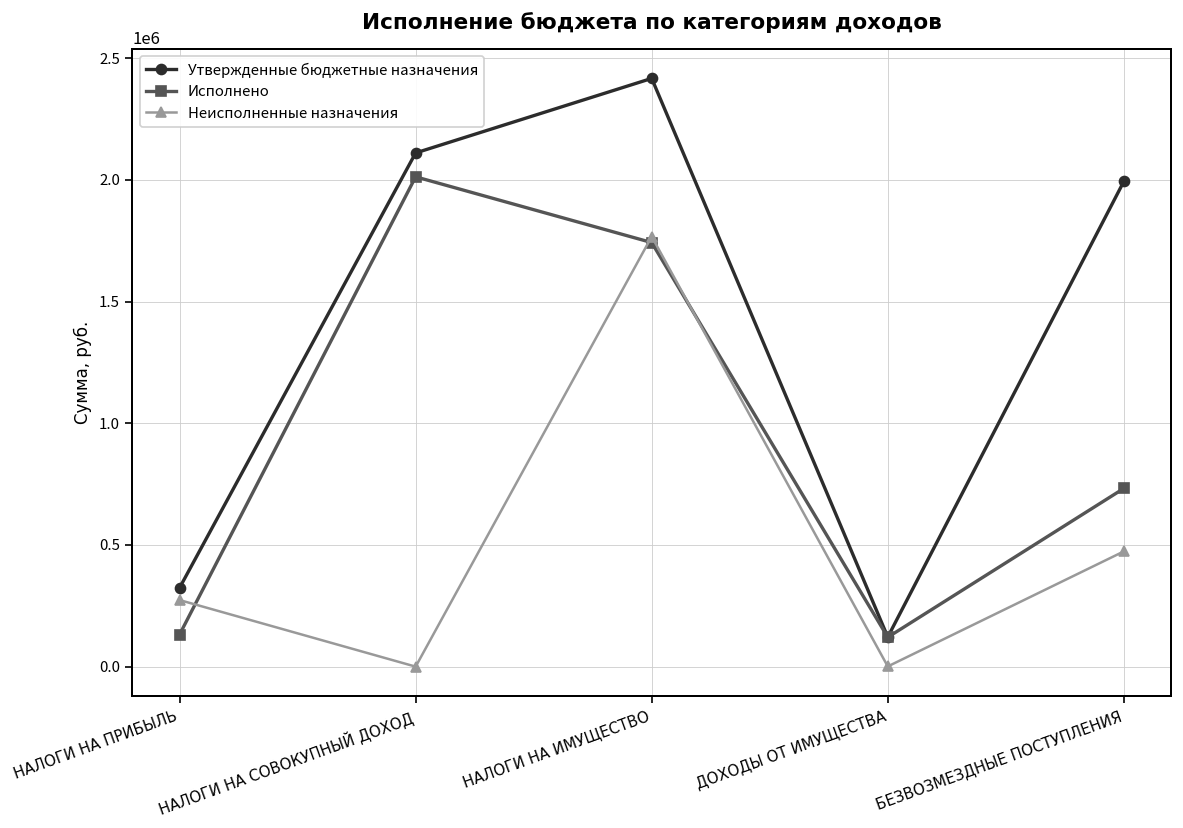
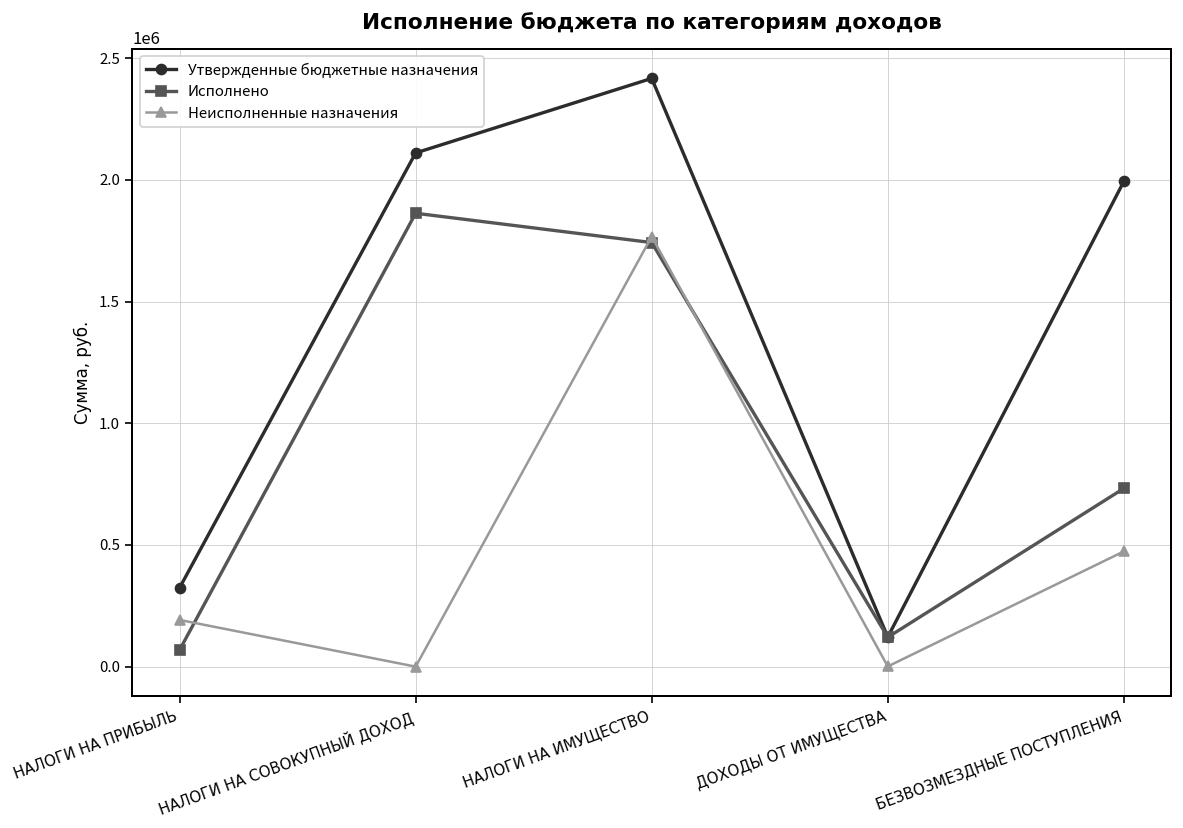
Исполнено, НАЛОГИ НА ПРИБЫЛЬ: 130000 -> 70000
Неисполненные назначения, НАЛОГИ НА ПРИБЫЛЬ: 270000 -> 190000
Исполнено, НАЛОГИ НА СОВОКУПНЫЙ ДОХОД: 2010000 -> 1860000
